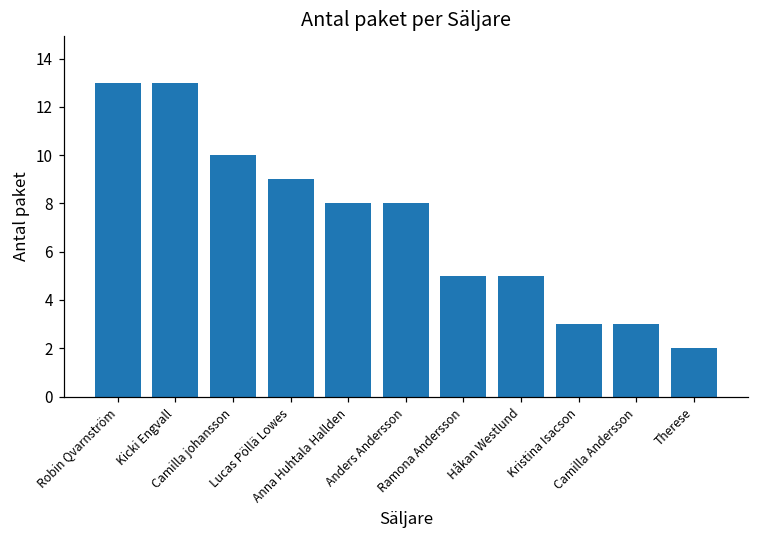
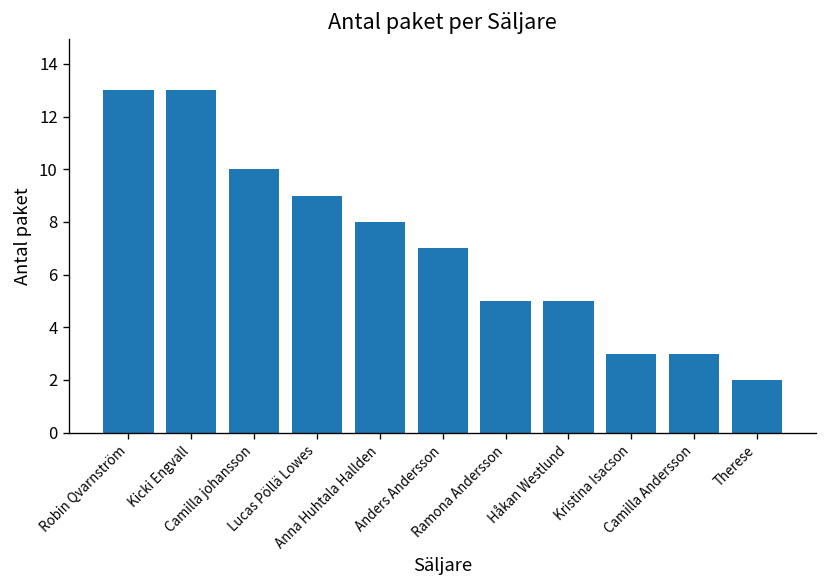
Anders Andersson: 8 -> 7
